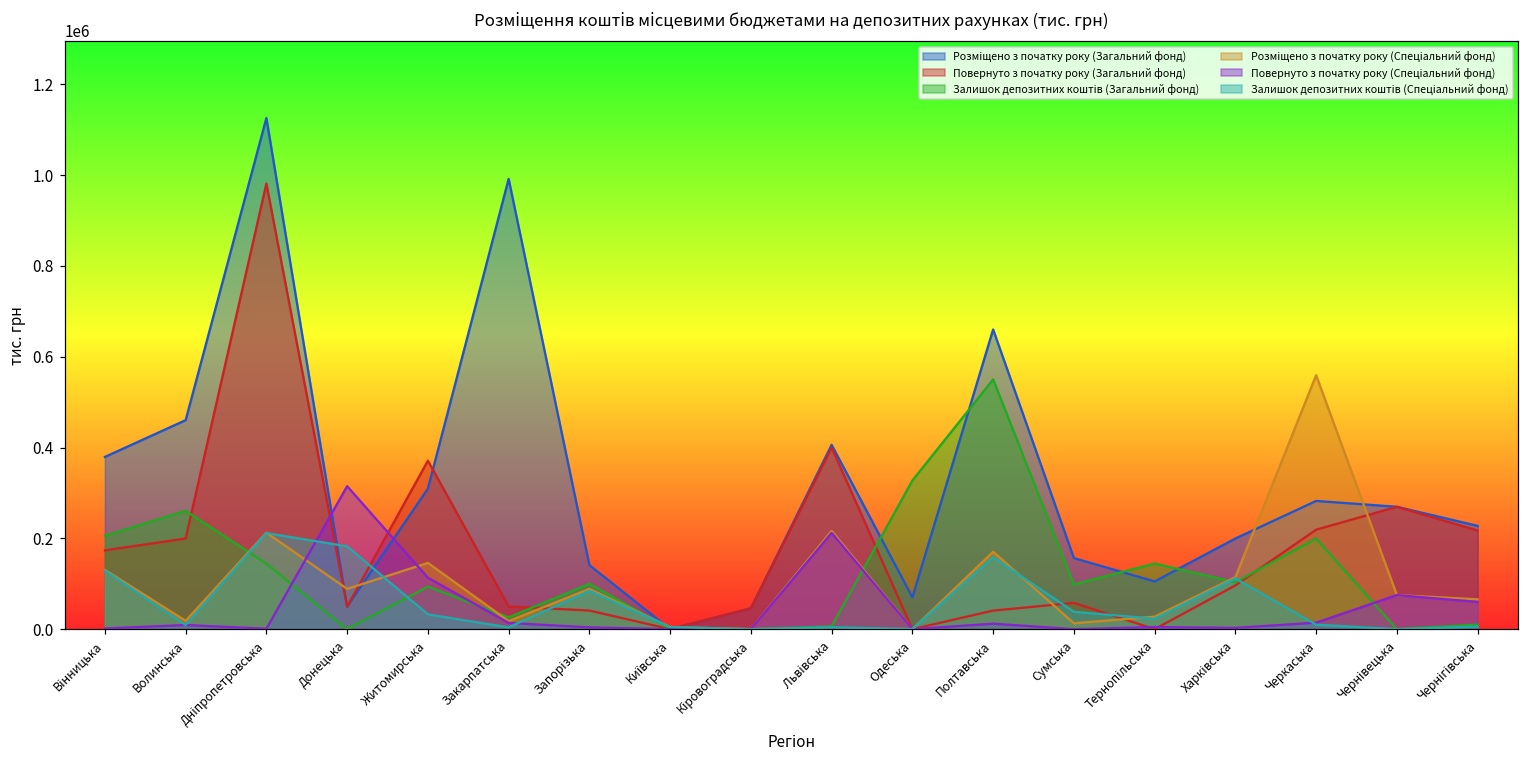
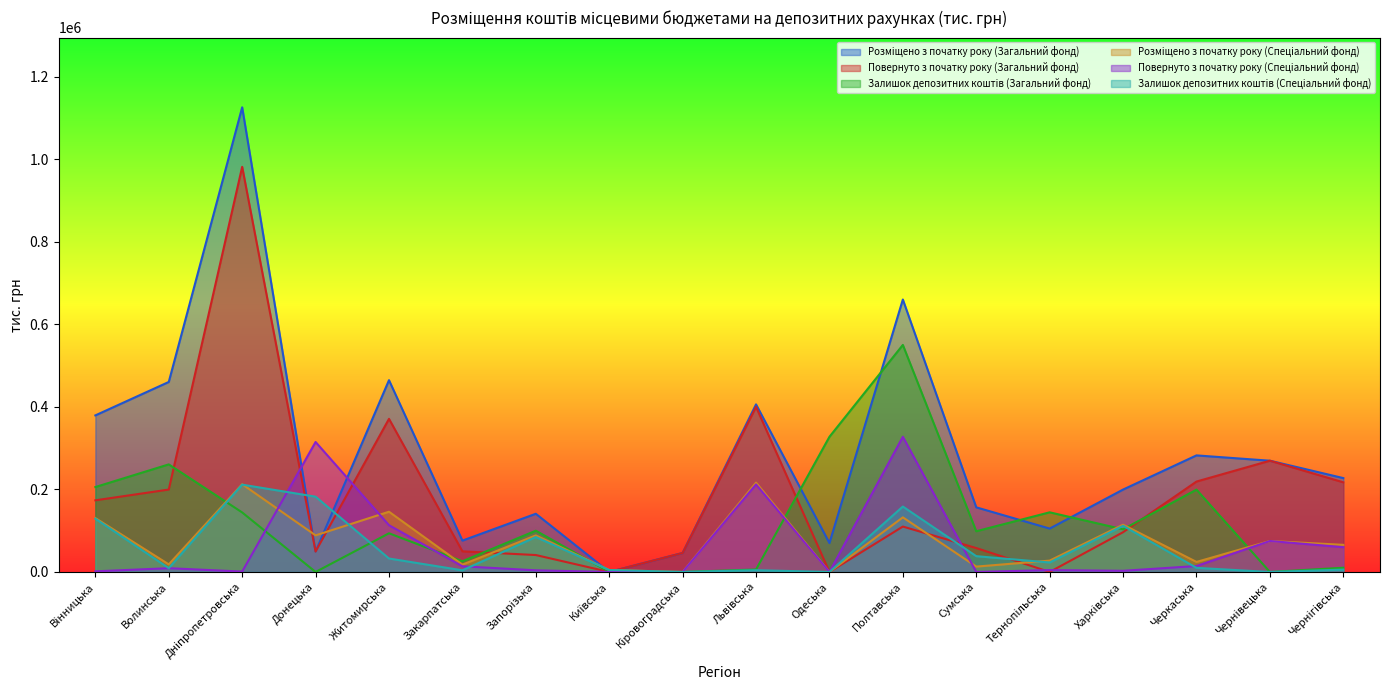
Розміщено з початку року (Загальний фонд), Житомирська: 310000 -> 460000
Розміщено з початку року (Загальний фонд), Закарпатська: 990000 -> 80000
Повернуто з початку року (Загальний фонд), Полтавська: 40000 -> 110000
Розміщено з початку року (Спеціальний фонд), Полтавська: 170000 -> 130000
Повернуто з початку року (Спеціальний фонд), Полтавська: 10000 -> 330000
Розміщено з початку року (Спеціальний фонд), Черкаська: 560000 -> 20000
